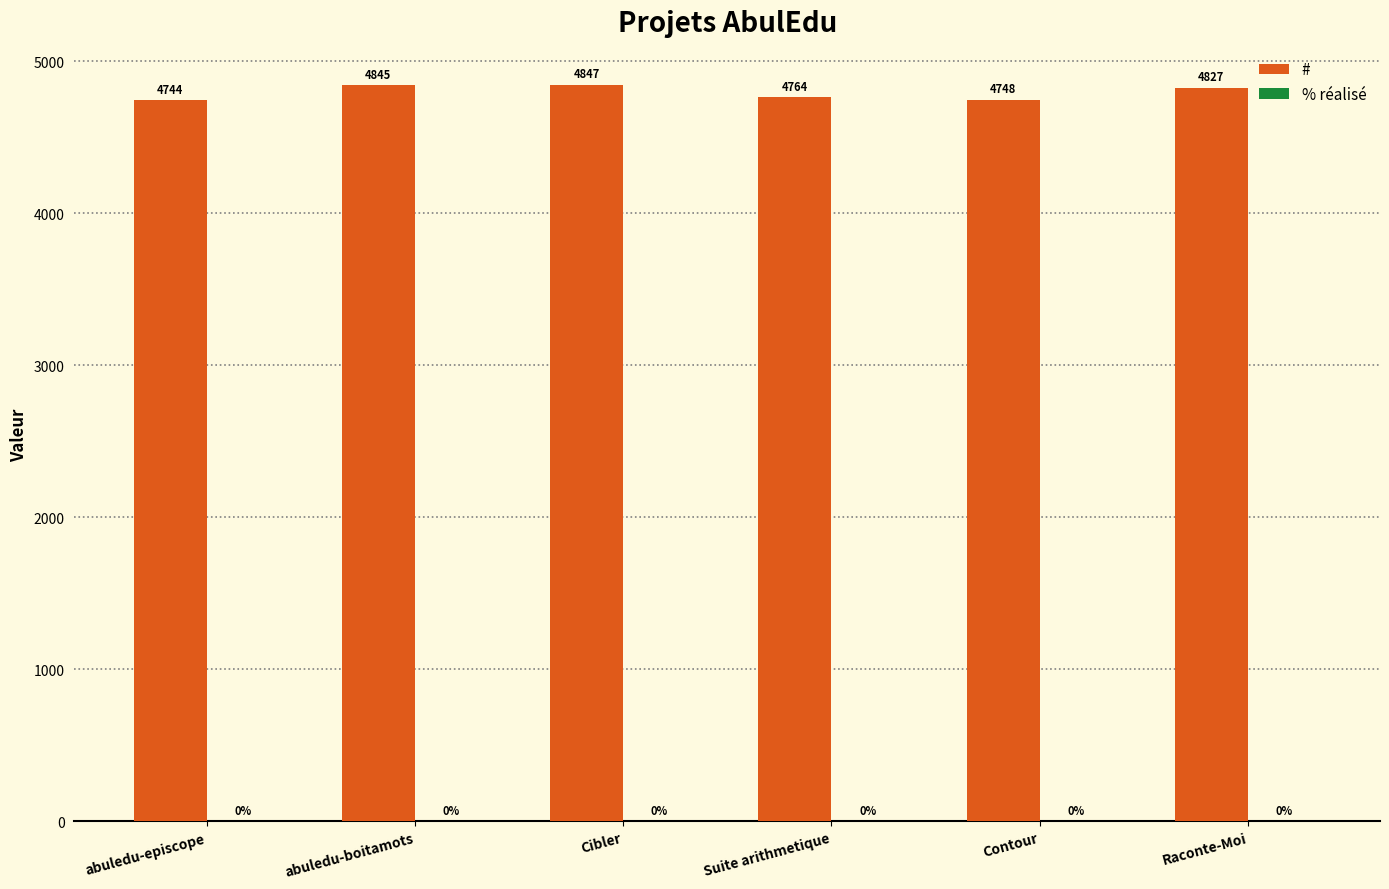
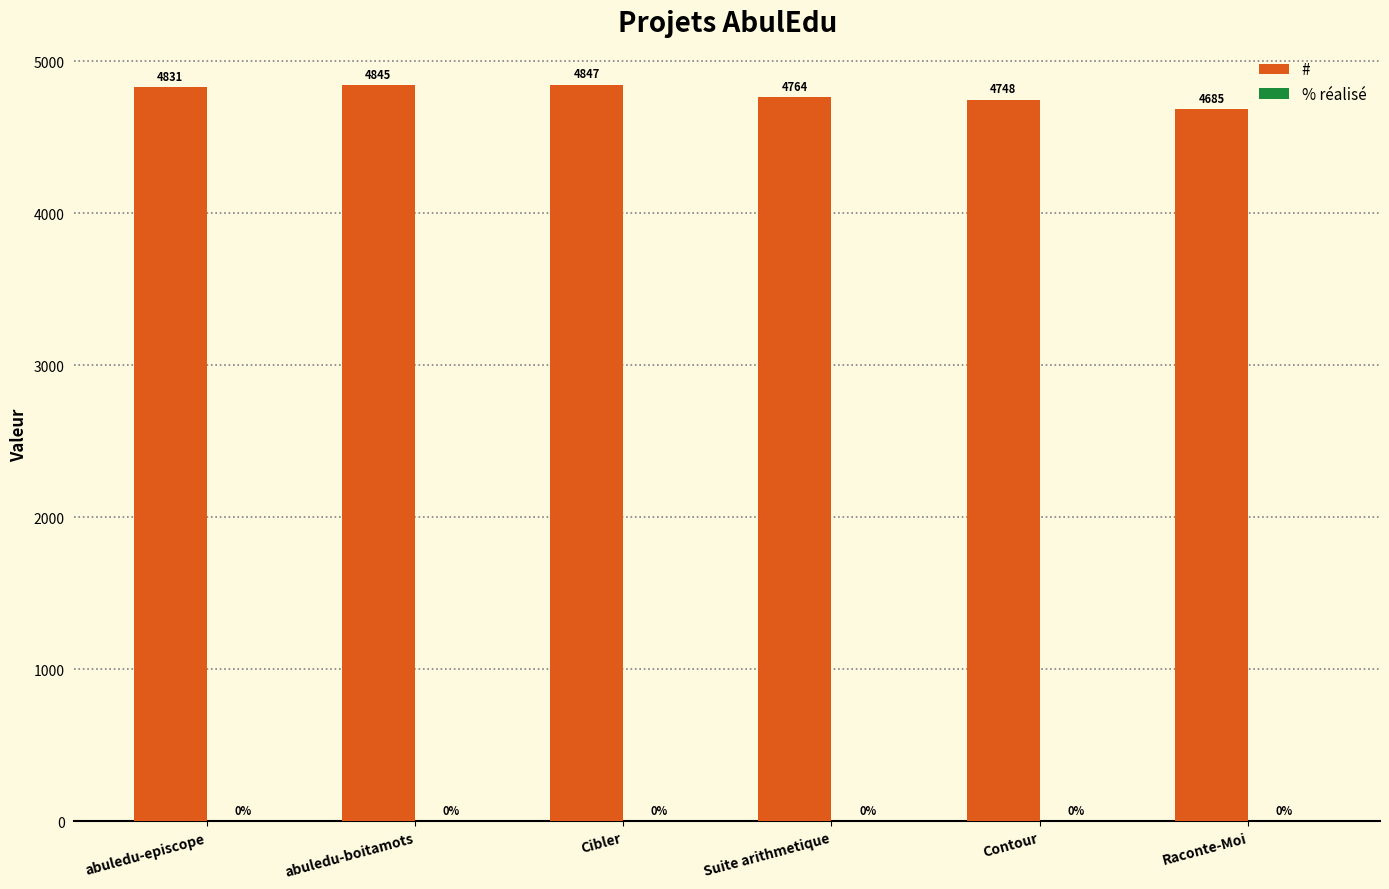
#, abuledu-episcope: 4744 -> 4831
#, Raconte-Moi: 4827 -> 4685
